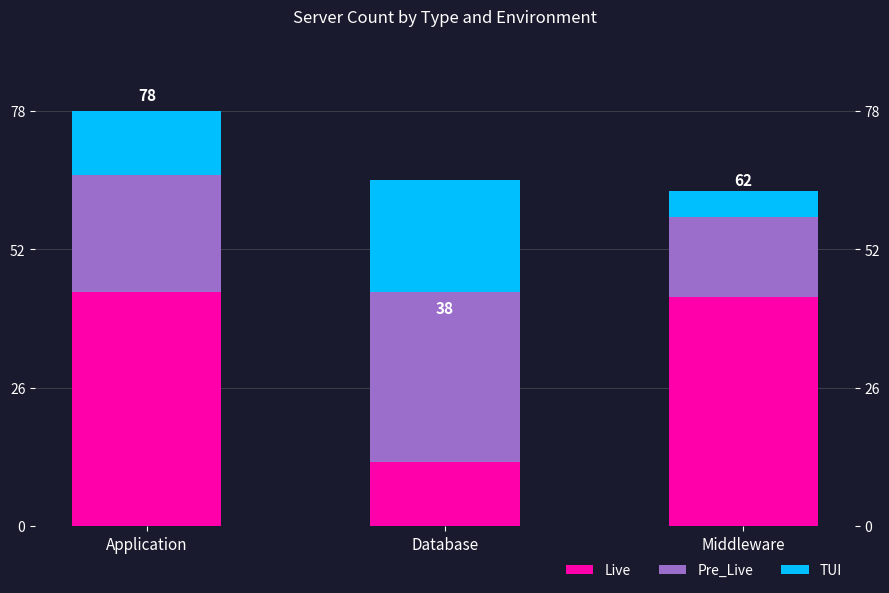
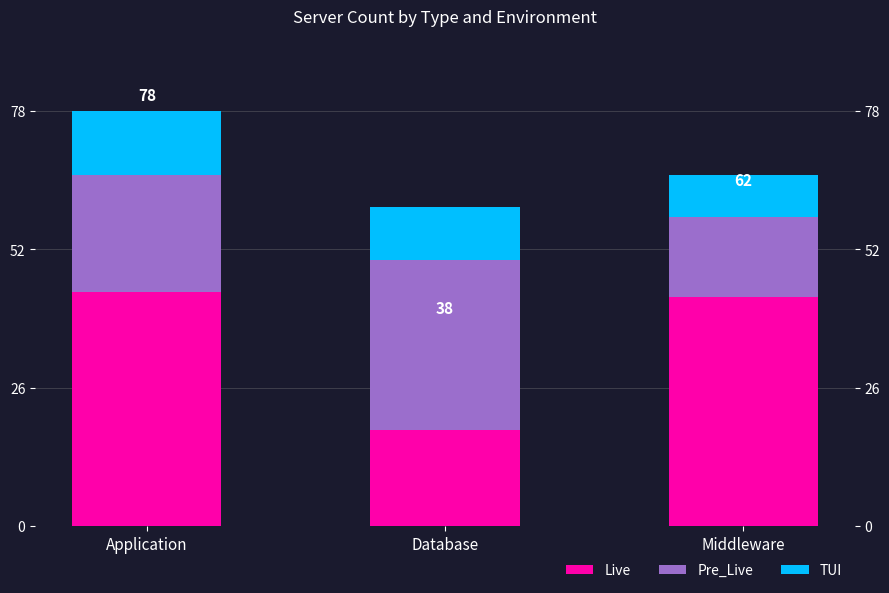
Live, Database: 12 -> 18
TUI, Database: 21 -> 10
TUI, Middleware: 5 -> 8
